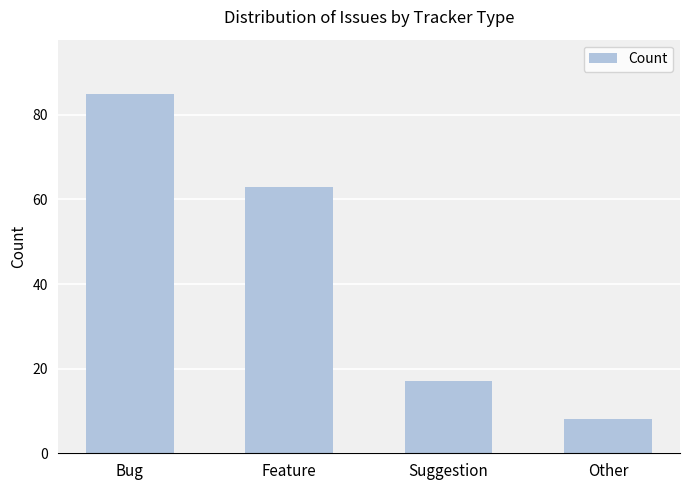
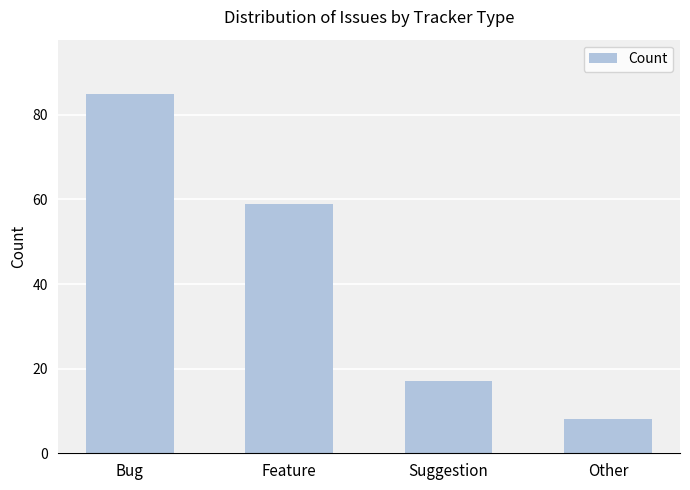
Feature: 63 -> 59
